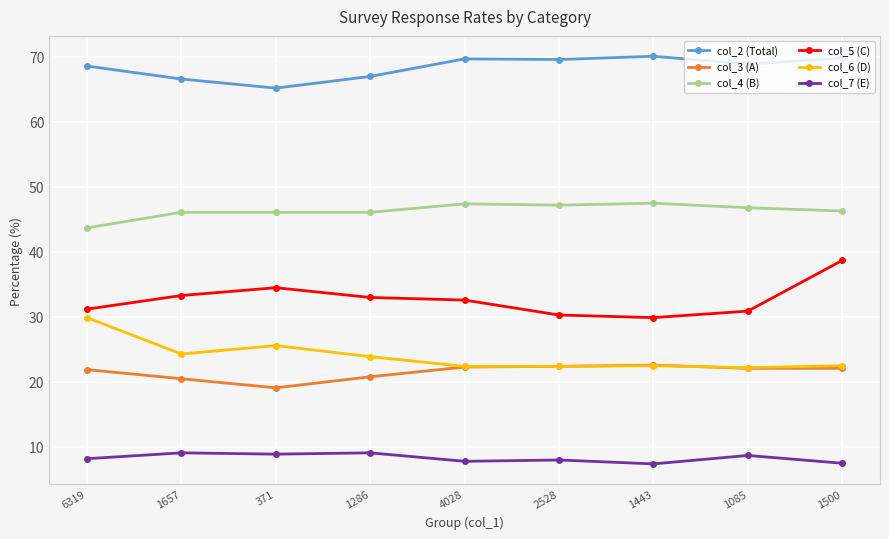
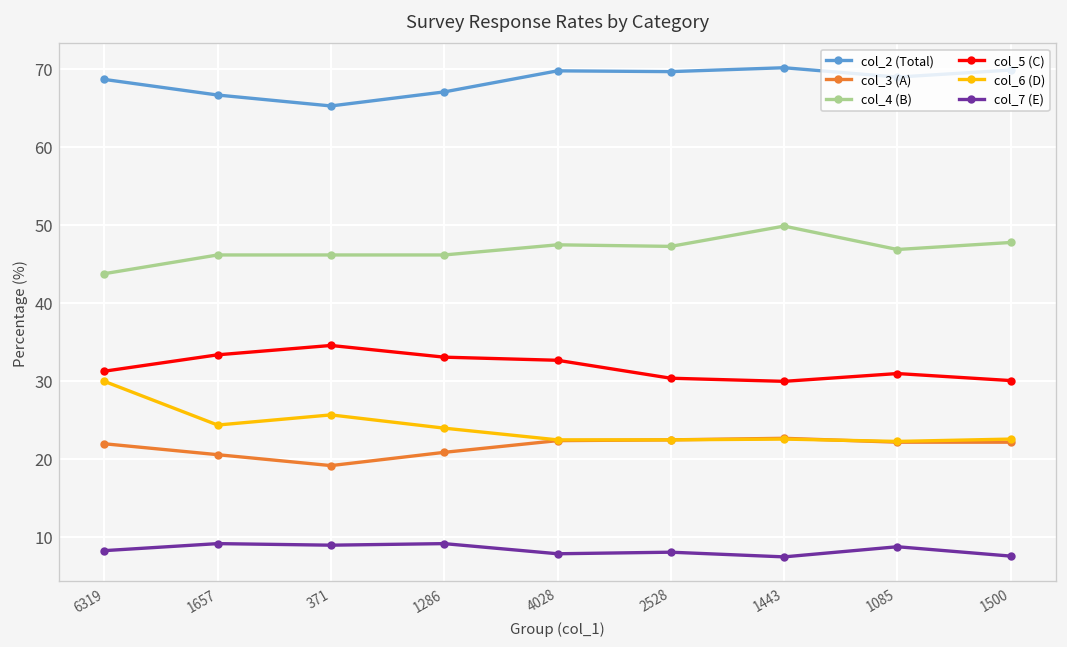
col_4 (B), 1443: 48 -> 50
col_4 (B), 1500: 46 -> 48
col_5 (C), 1500: 39 -> 30
